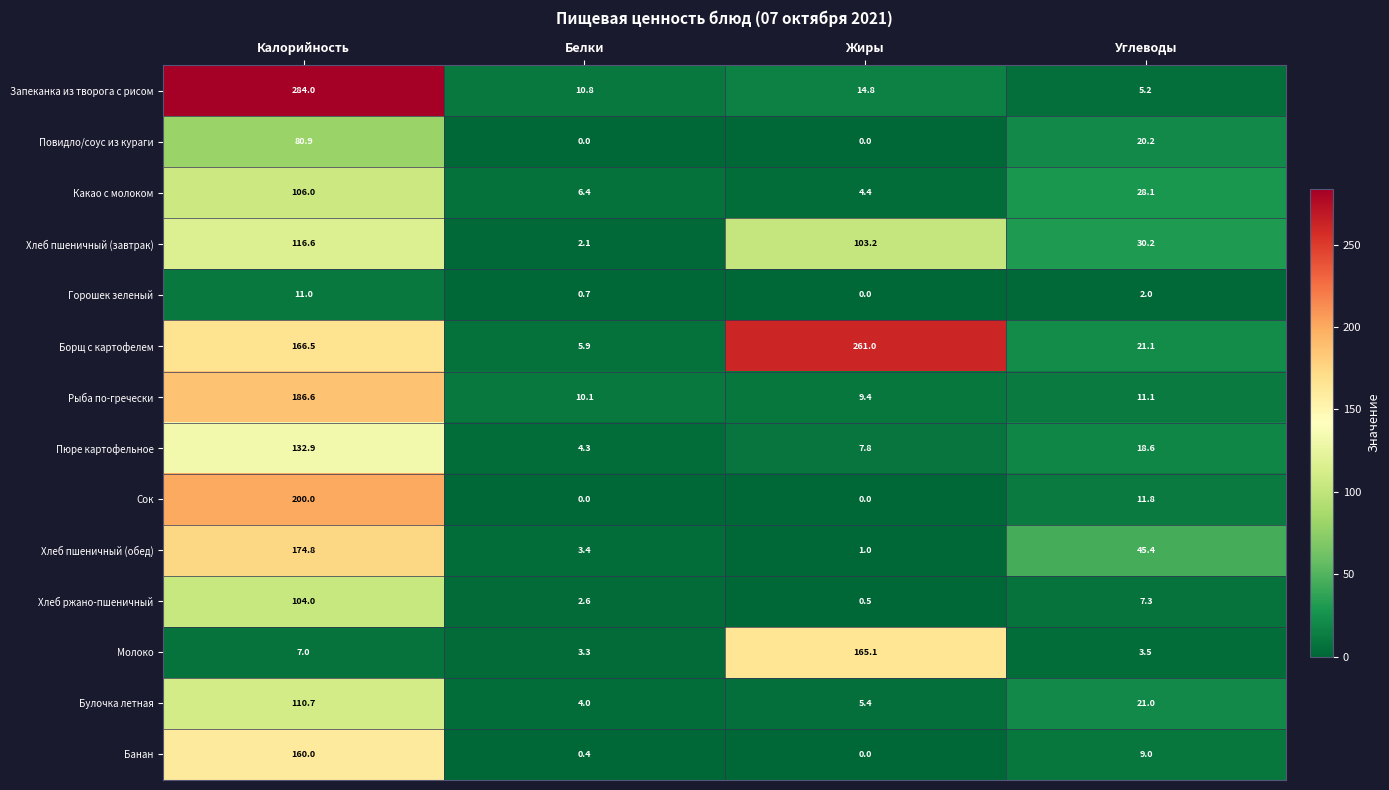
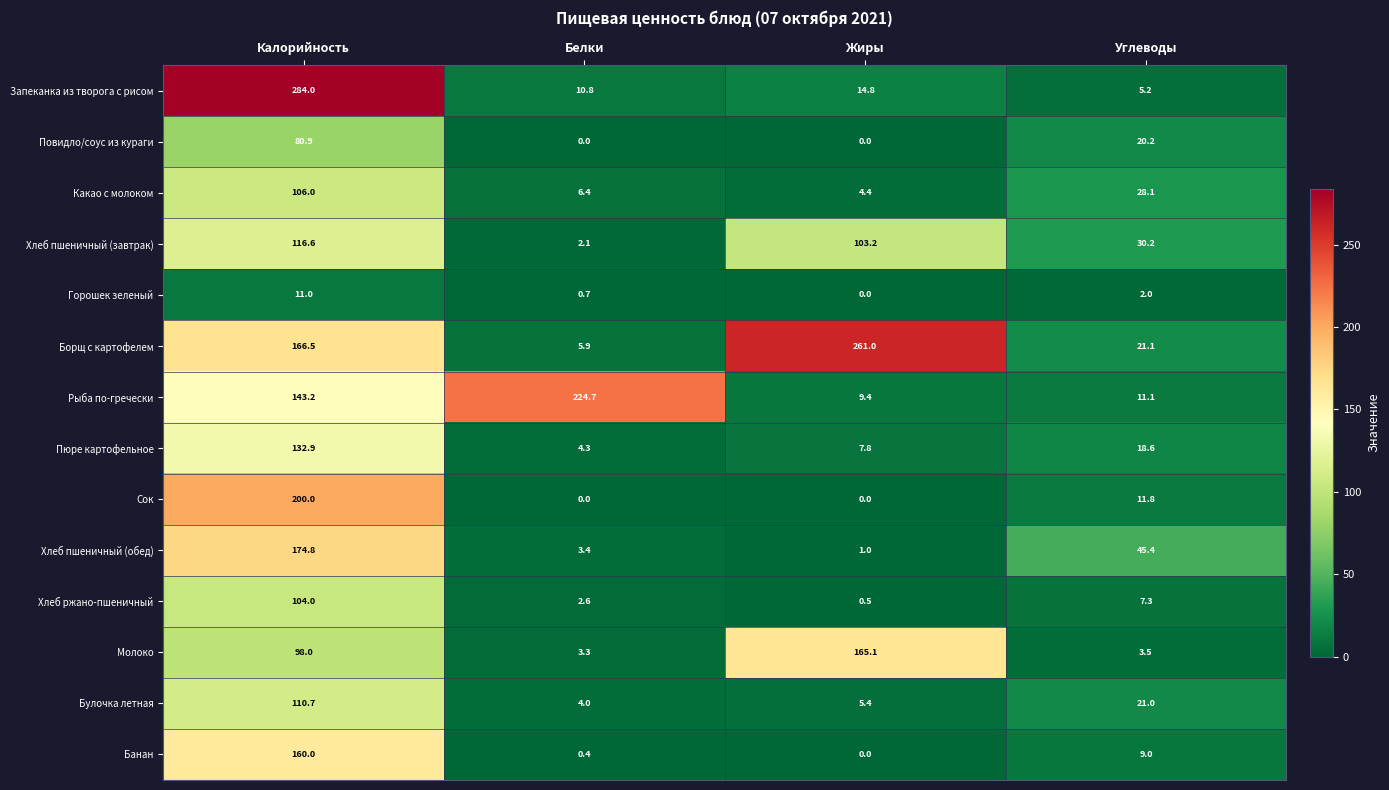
Рыба по-гречески, Калорийность: 186.6 -> 143.2
Рыба по-гречески, Белки: 10.1 -> 224.7
Молоко, Калорийность: 7.0 -> 98.0
